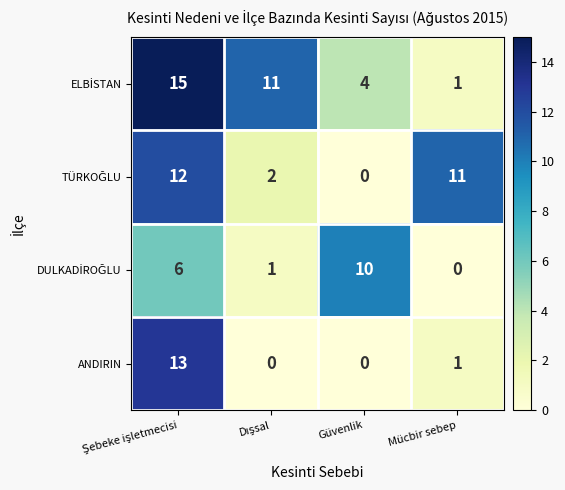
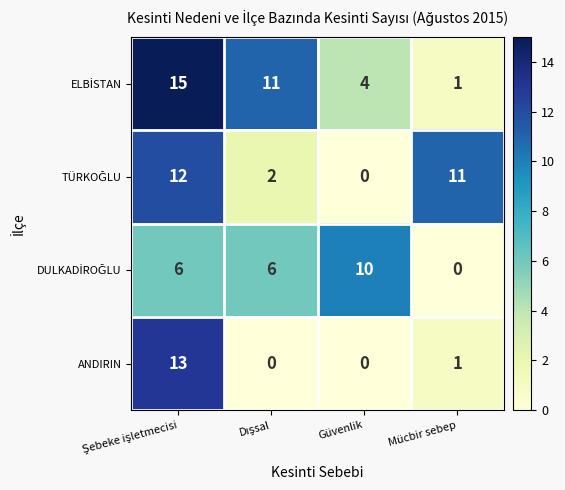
DULKADİROĞLU, Dışsal: 1 -> 6
